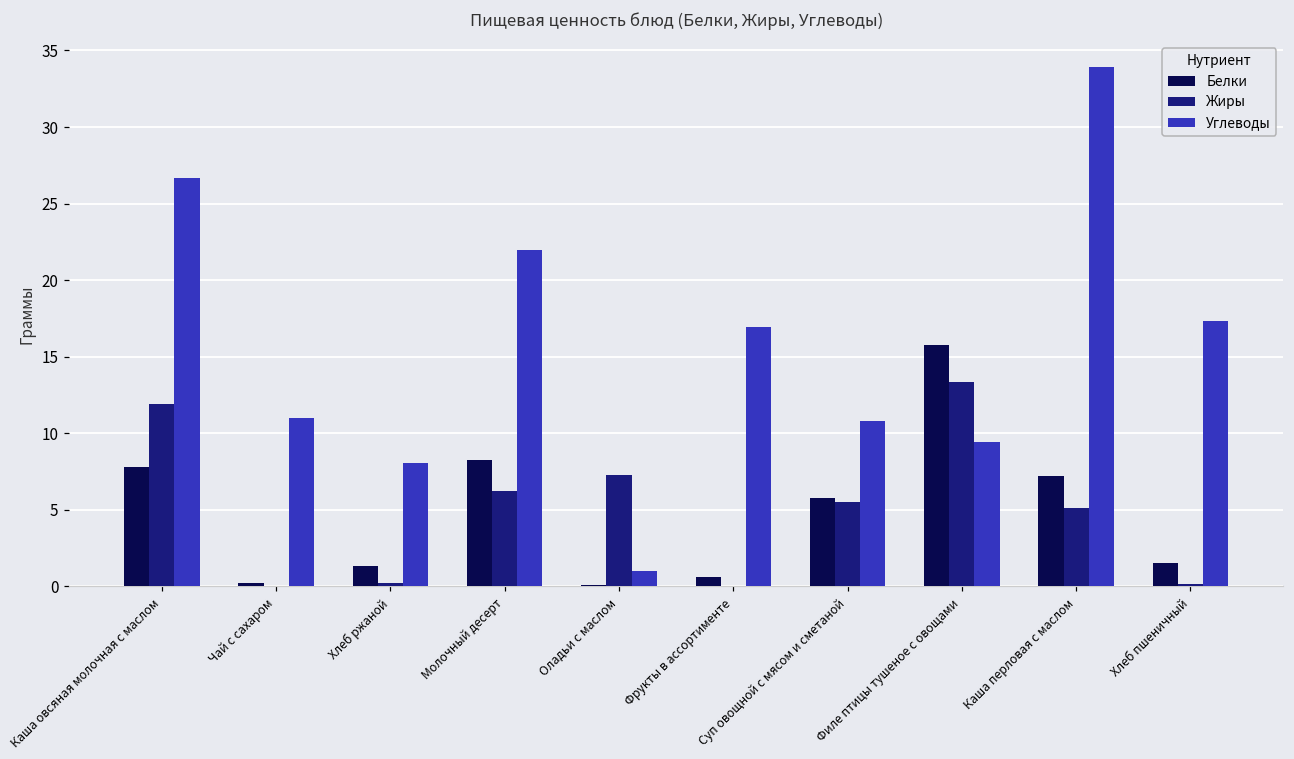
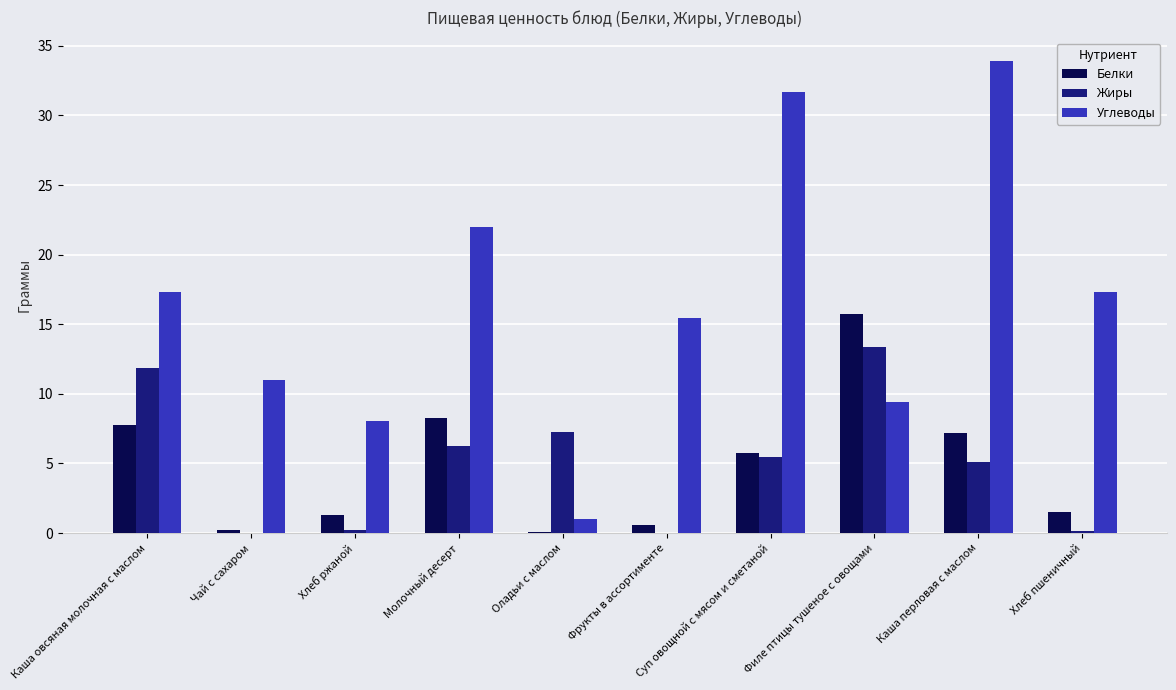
Углеводы, Каша овсяная молочная с маслом: 26.7 -> 17.3
Углеводы, Фрукты в ассортименте: 17.0 -> 15.5
Углеводы, Суп овощной с мясом и сметаной: 10.8 -> 31.7
